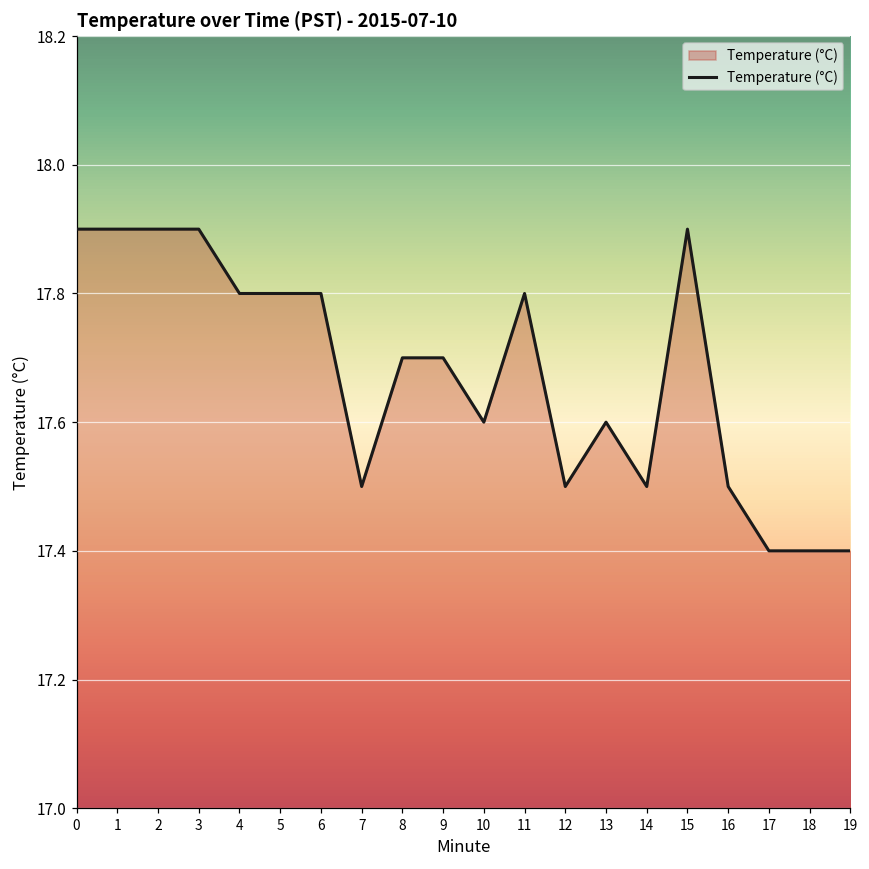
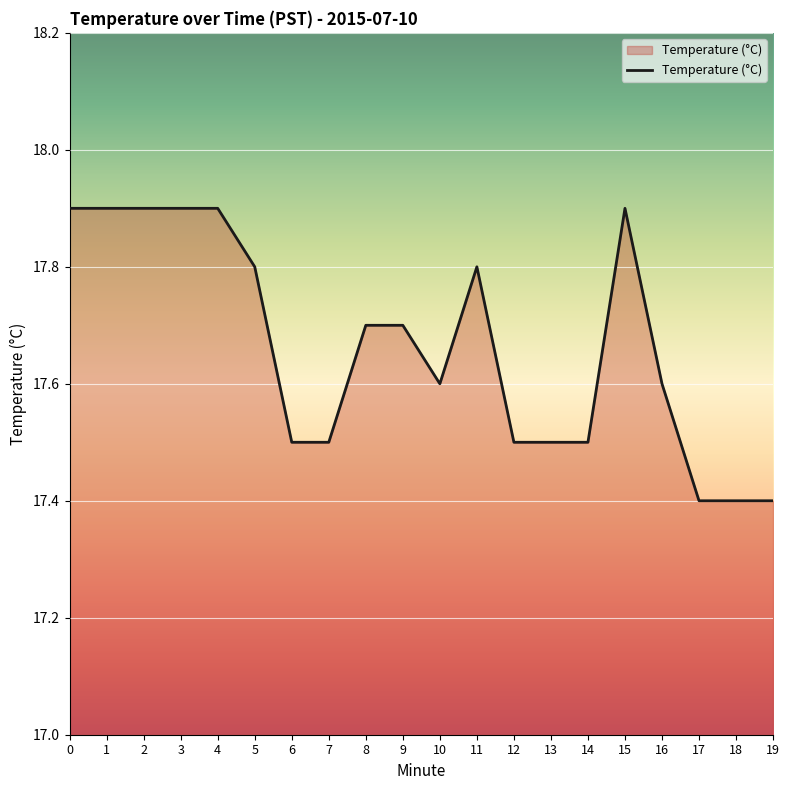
4: 17.8 -> 17.9
6: 17.8 -> 17.5
13: 17.6 -> 17.5
16: 17.5 -> 17.6
